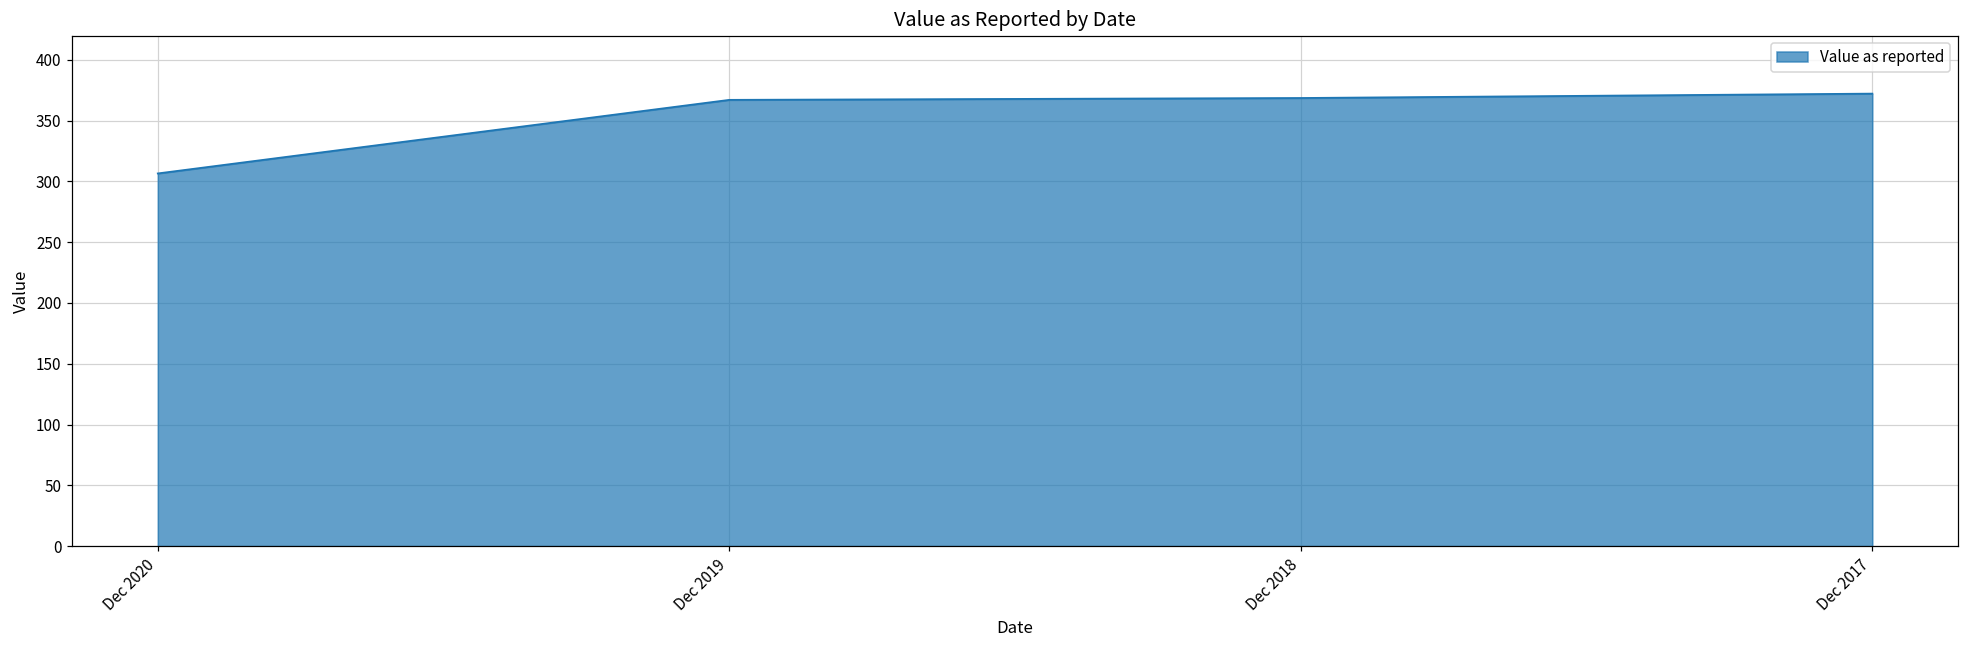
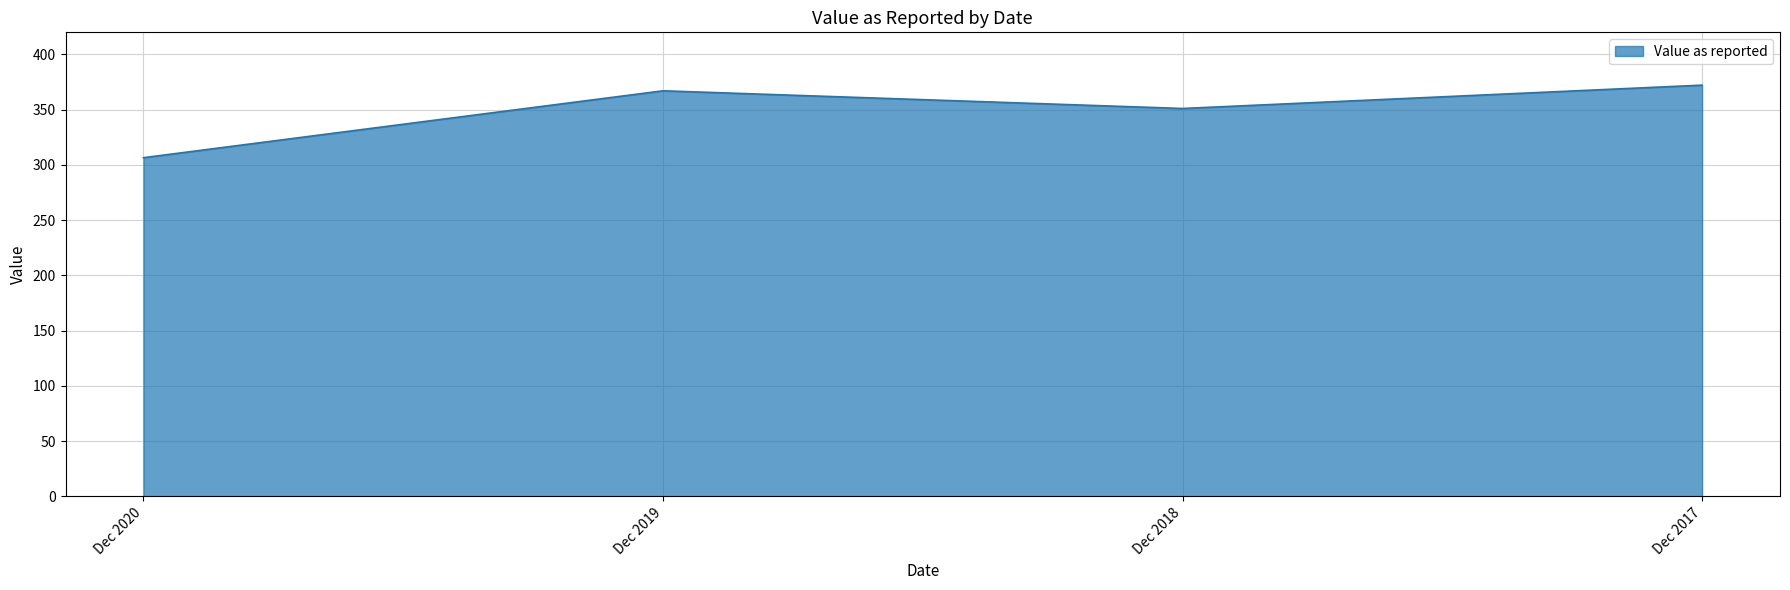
Dec 2018: 369 -> 351
